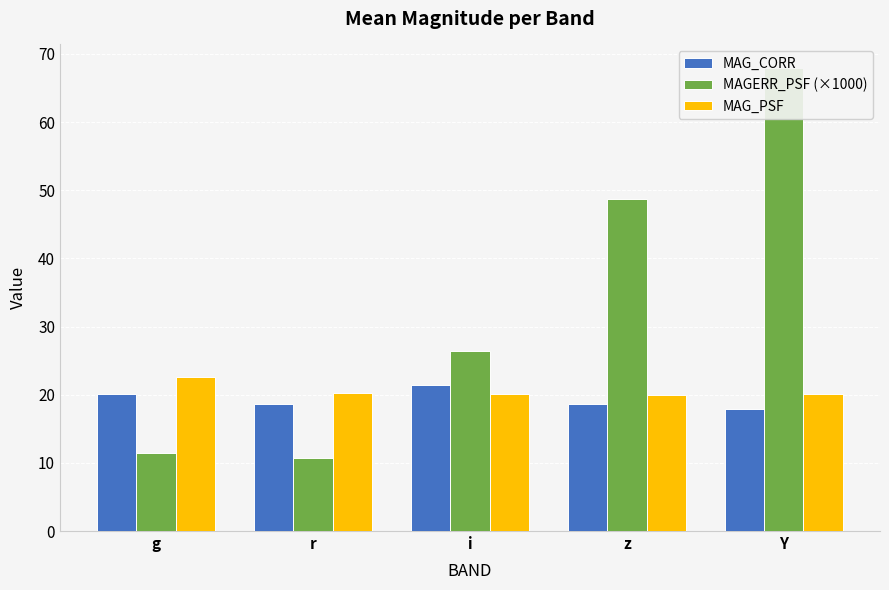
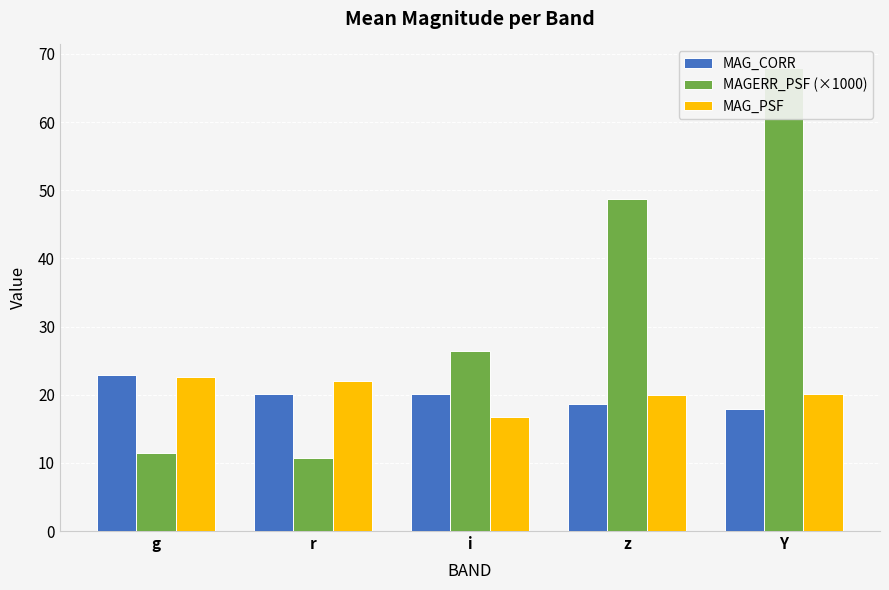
MAG_CORR, g: 20 -> 23
MAG_CORR, r: 19 -> 20
MAG_PSF, r: 20 -> 22
MAG_CORR, i: 21 -> 20
MAG_PSF, i: 20 -> 17
